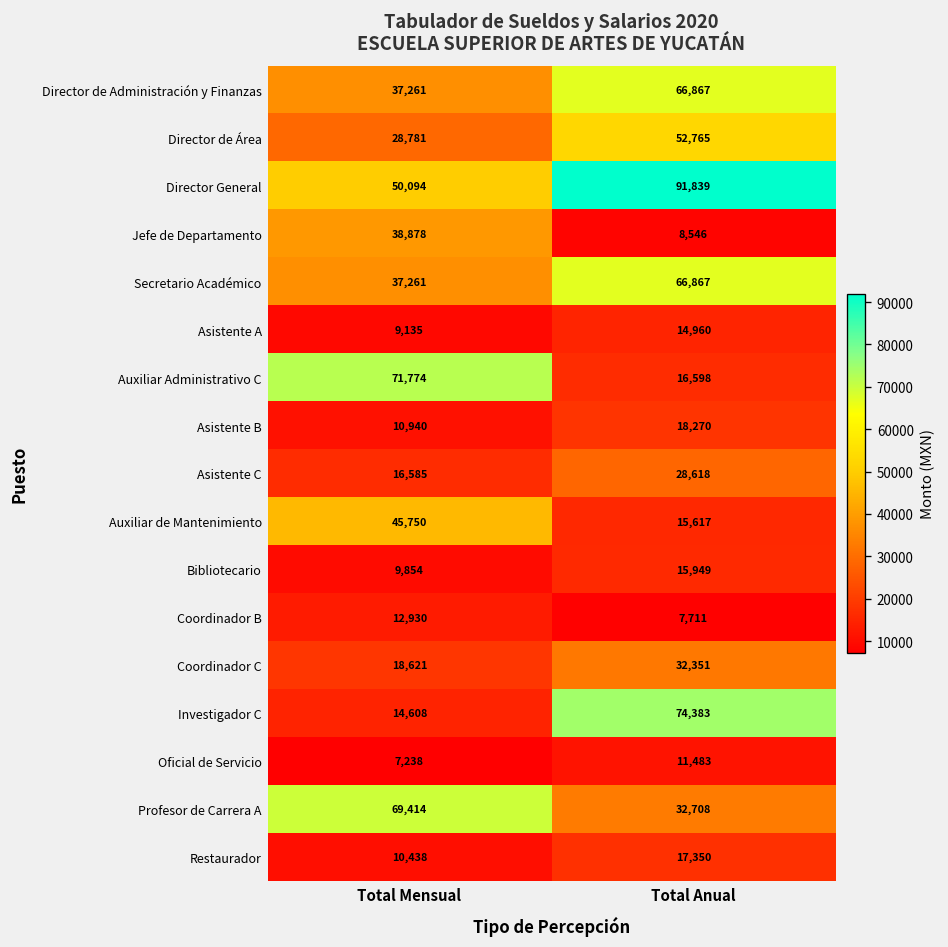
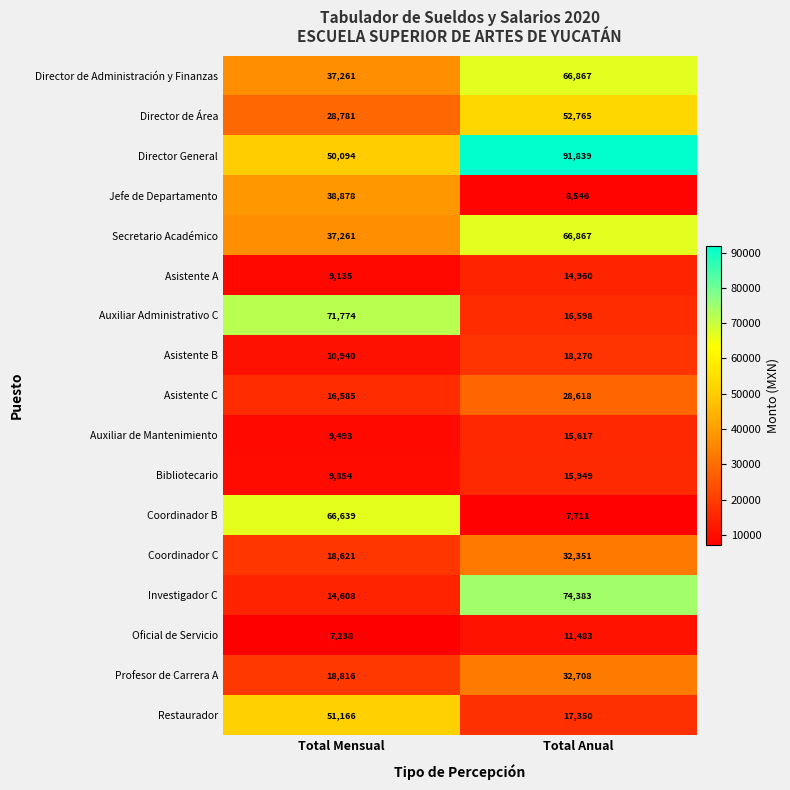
Auxiliar de Mantenimiento, Total Mensual: 45,750 -> 9,493
Coordinador B, Total Mensual: 12,930 -> 66,639
Profesor de Carrera A, Total Mensual: 69,414 -> 18,816
Restaurador, Total Mensual: 10,438 -> 51,166
